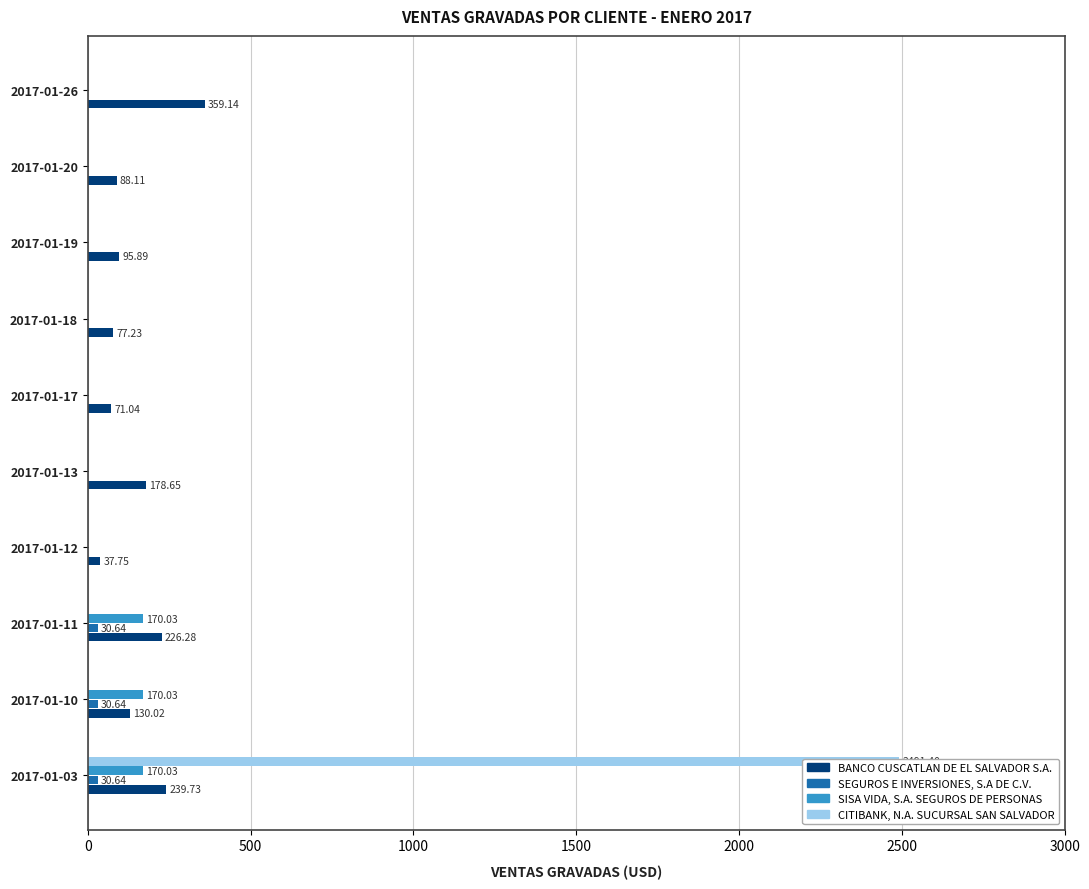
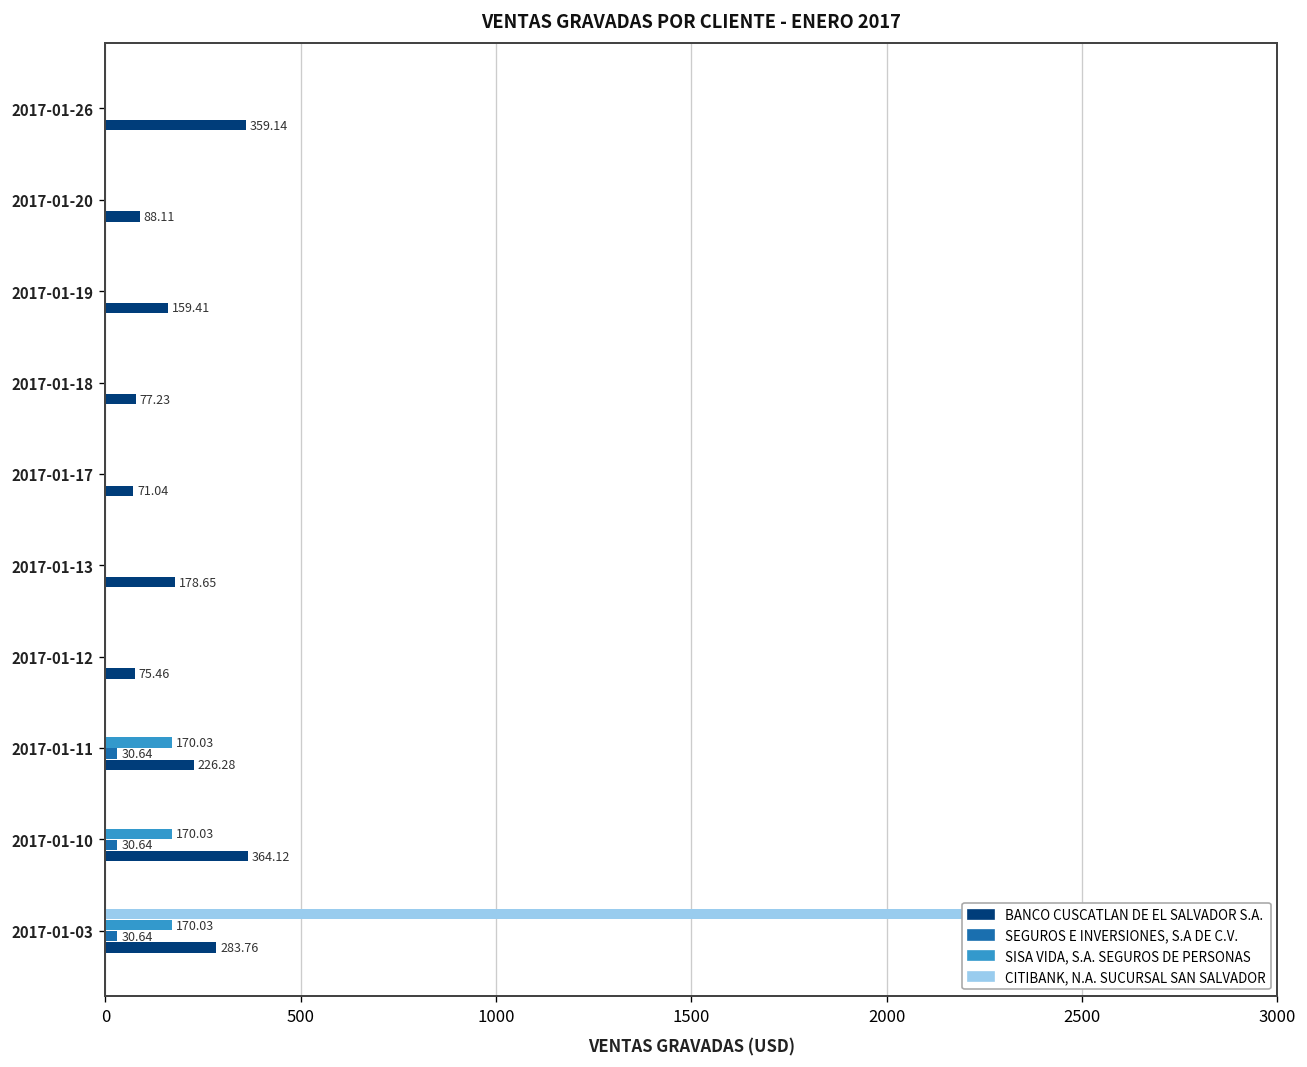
BANCO CUSCATLAN DE EL SALVADOR S.A., 2017-01-19: 95.89 -> 159.41
BANCO CUSCATLAN DE EL SALVADOR S.A., 2017-01-12: 37.75 -> 75.46
BANCO CUSCATLAN DE EL SALVADOR S.A., 2017-01-10: 130.02 -> 364.12
BANCO CUSCATLAN DE EL SALVADOR S.A., 2017-01-03: 239.73 -> 283.76
